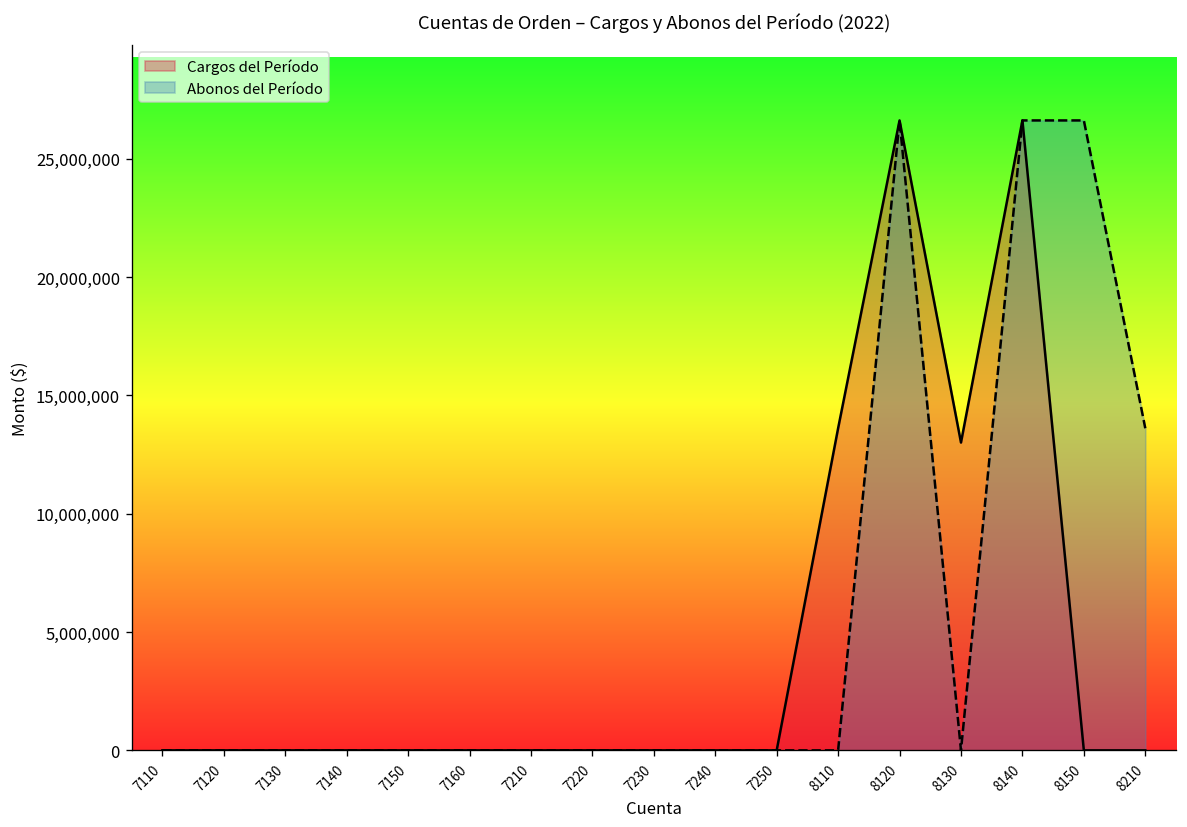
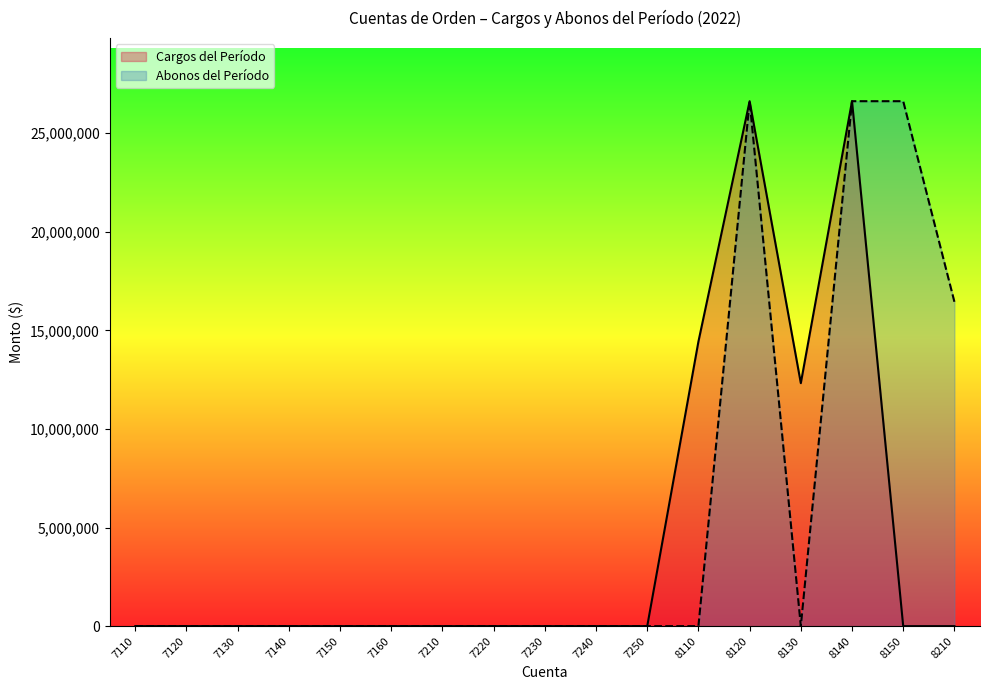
Cargos del Período, 8110: 13,600,000 -> 14,400,000
Cargos del Período, 8130: 13,000,000 -> 12,300,000
Abonos del Período, 8210: 13,600,000 -> 16,400,000
